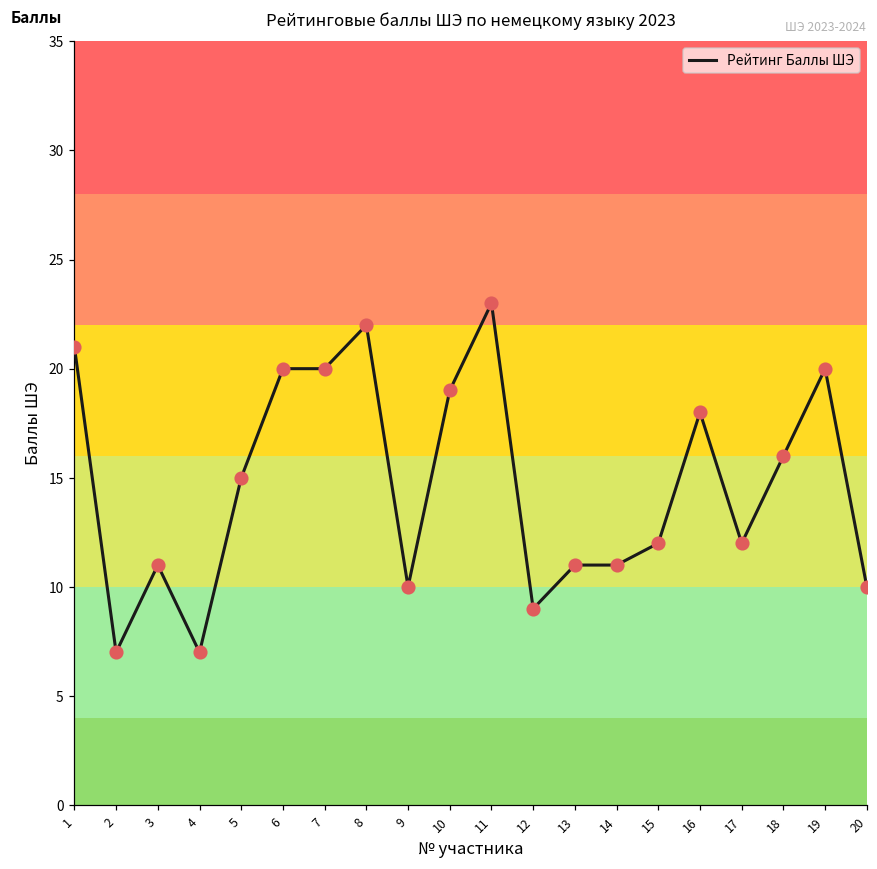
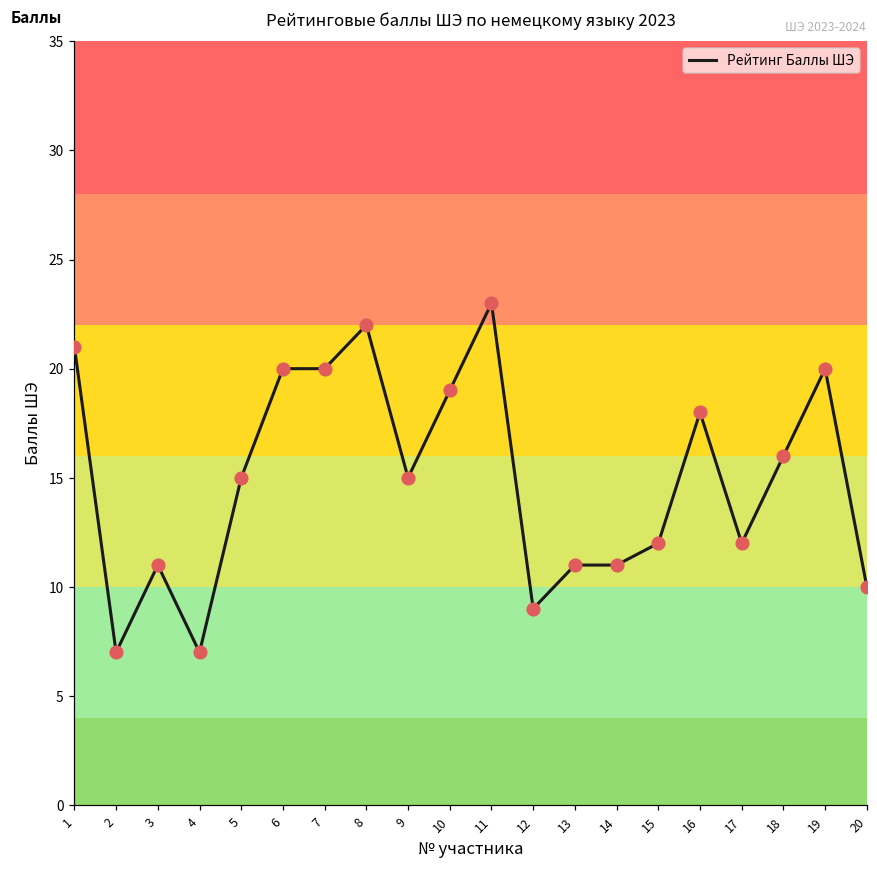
9: 10 -> 15
